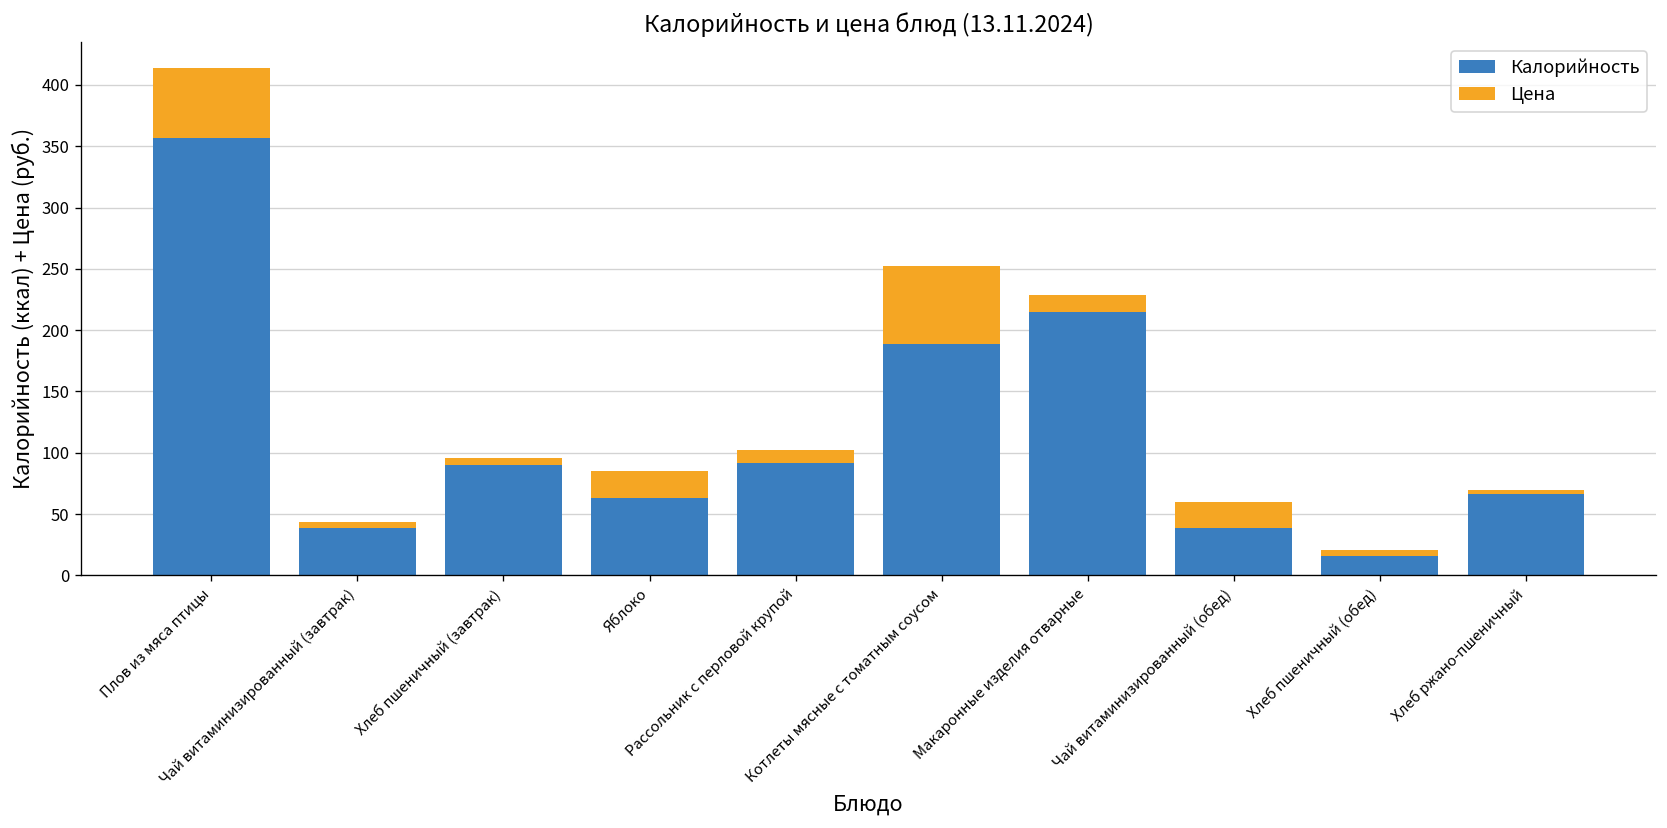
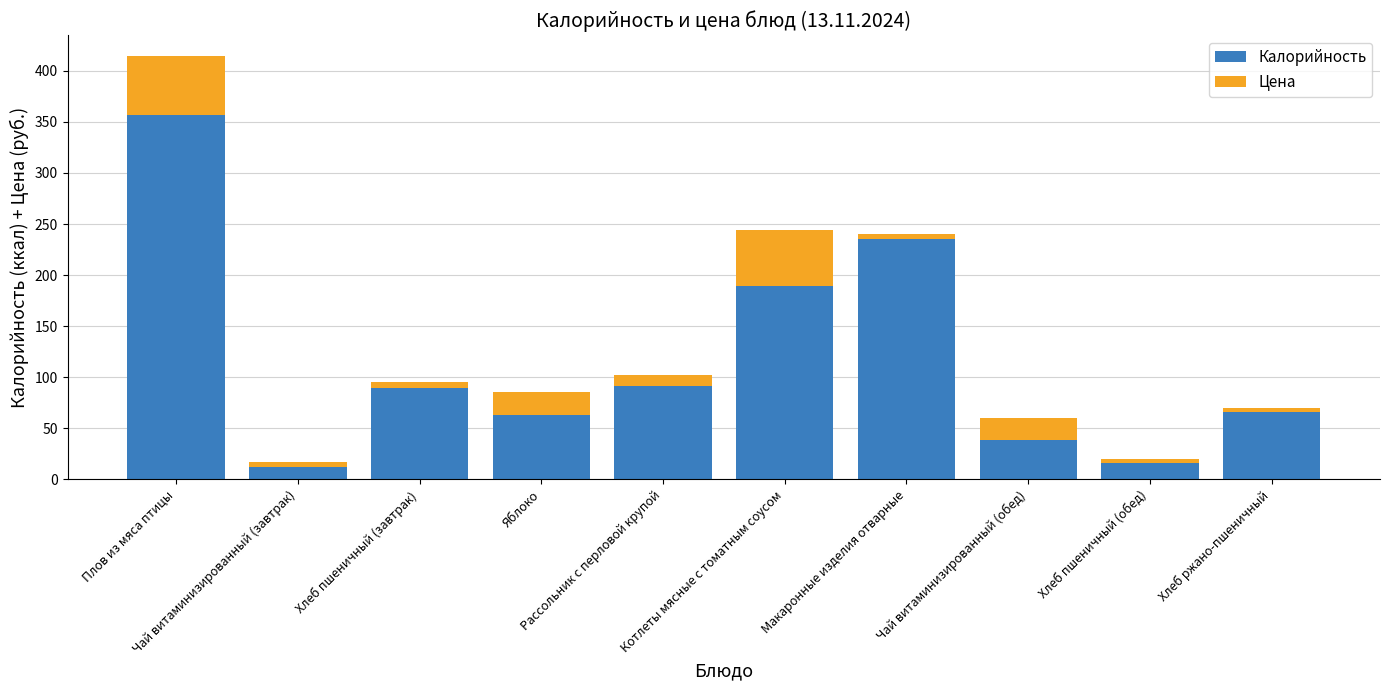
Калорийность, Чай витаминизированный (завтрак): 39 -> 12
Цена, Котлеты мясные с томатным соусом: 63 -> 55
Калорийность, Макаронные изделия отварные: 214 -> 235
Цена, Макаронные изделия отварные: 14 -> 5
